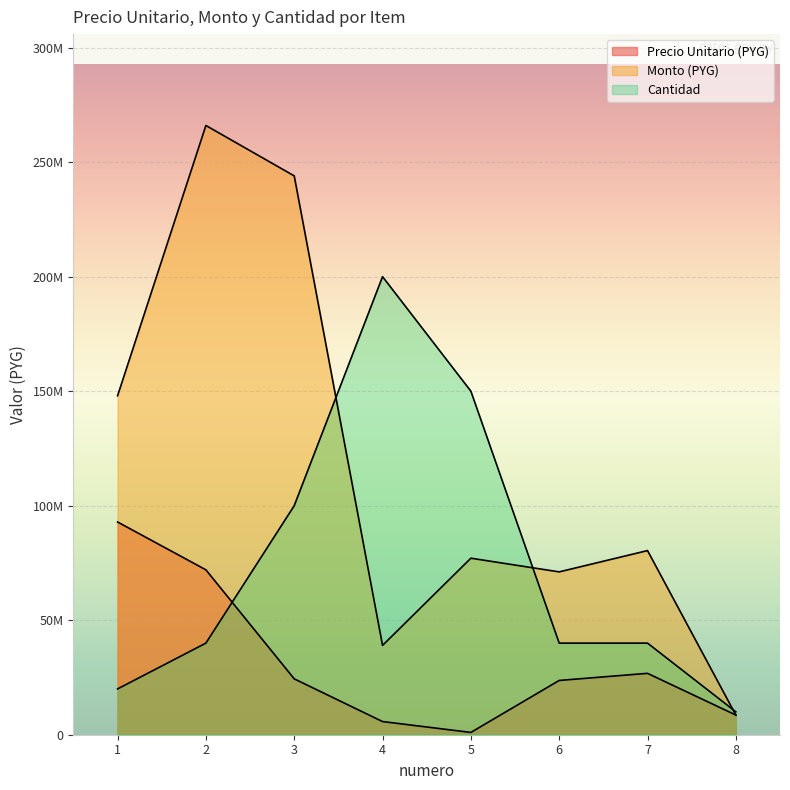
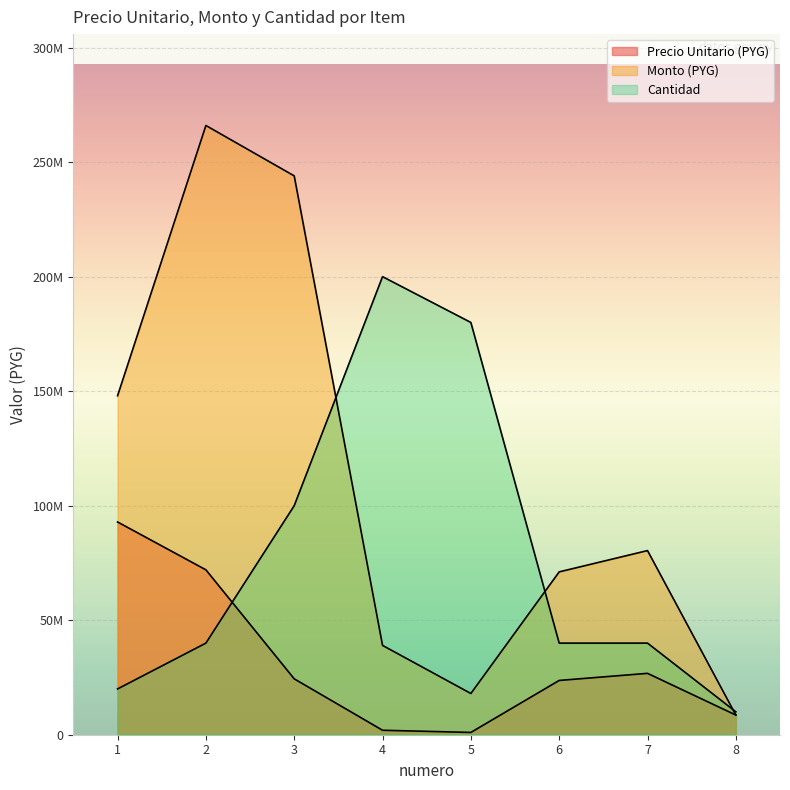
Precio Unitario (PYG), 4: 6000000 -> 2000000
Monto (PYG), 5: 77000000 -> 18000000
Cantidad, 5: 150000000 -> 180000000
